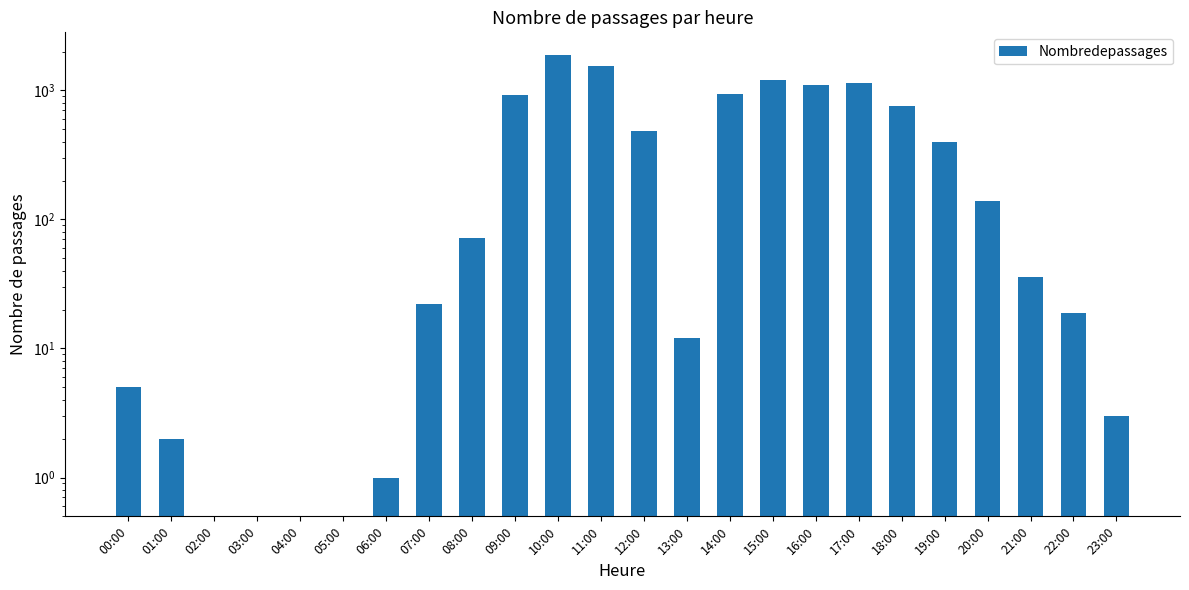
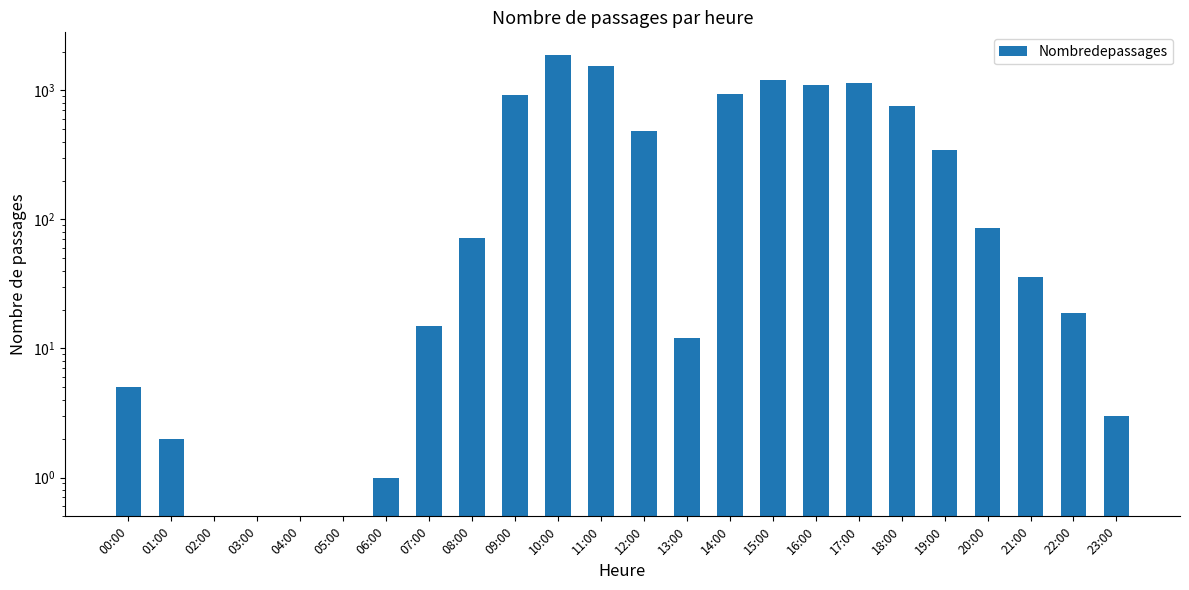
07:00: 22 -> 15
19:00: 400 -> 340
20:00: 140 -> 90
